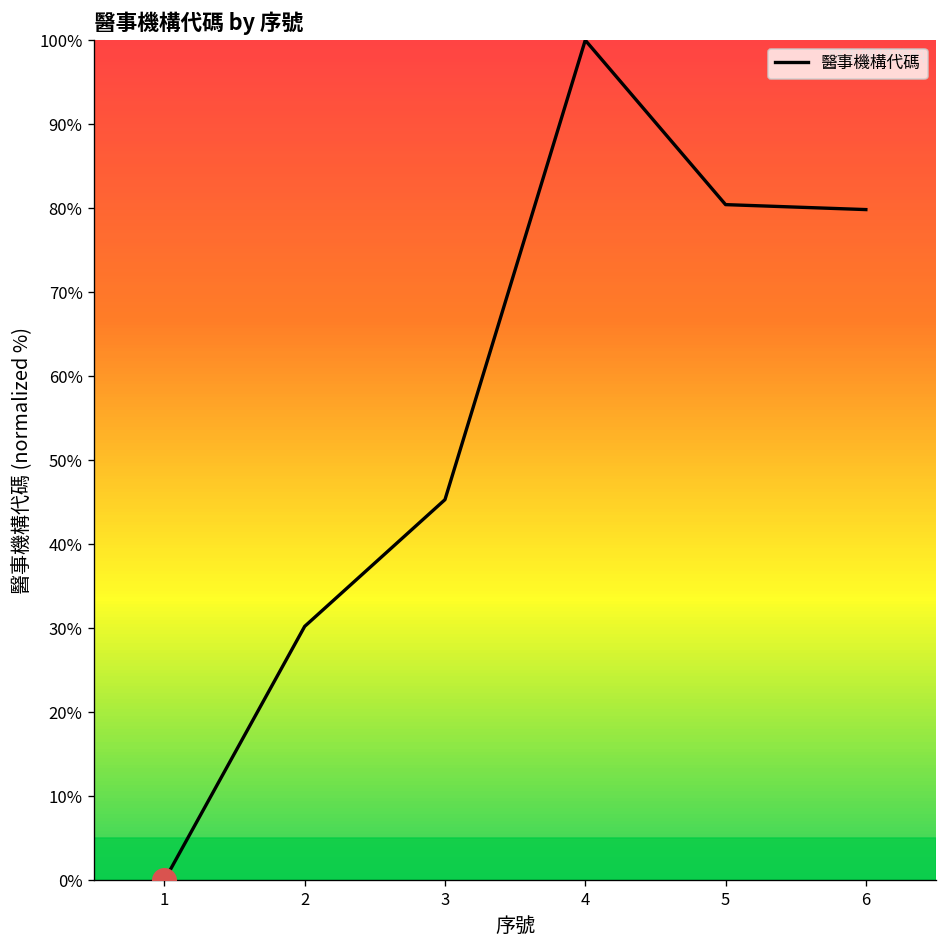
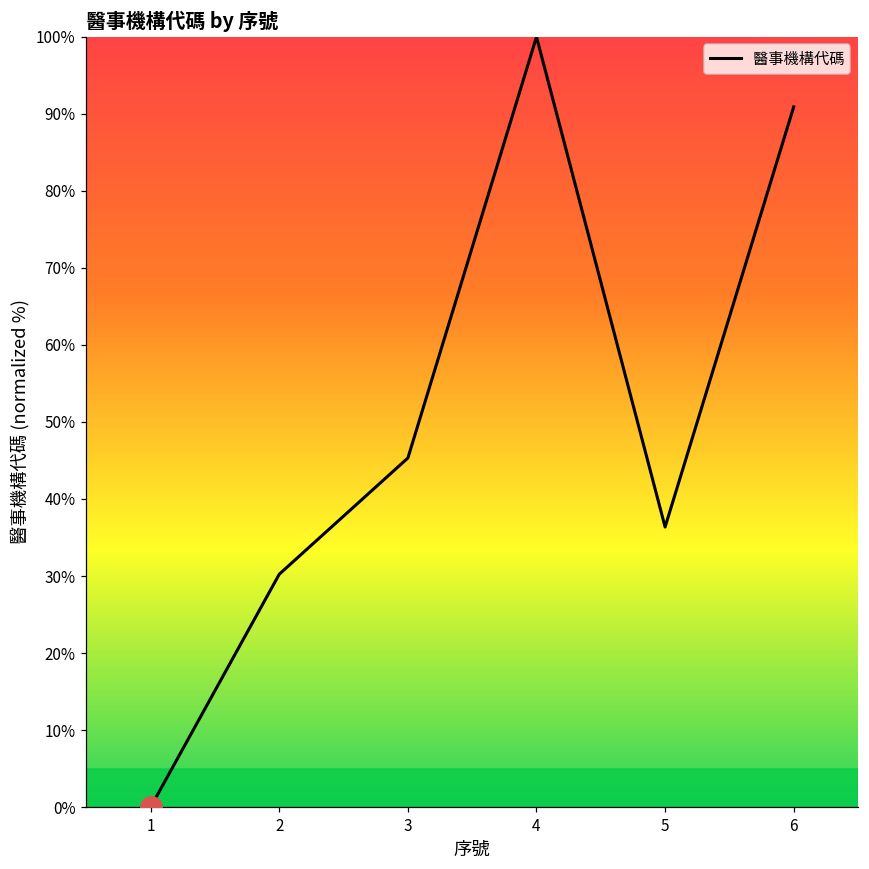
醫事機構代碼, 5: 80% -> 36%
醫事機構代碼, 6: 80% -> 91%
